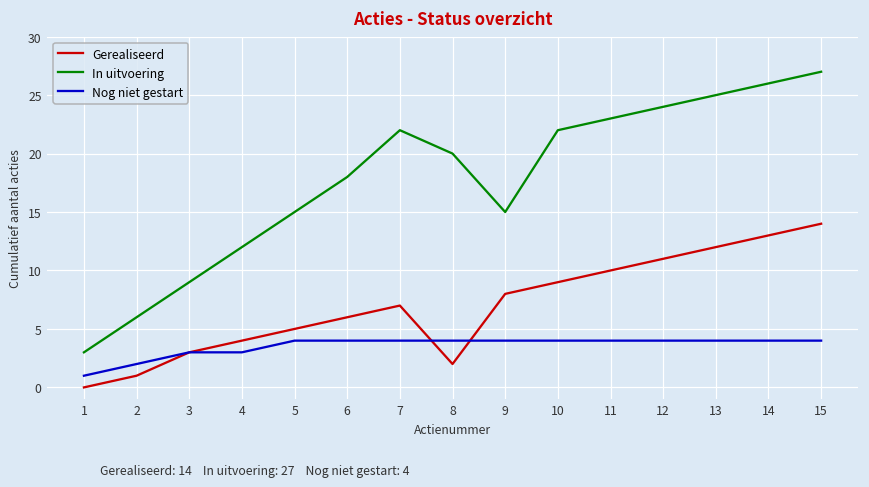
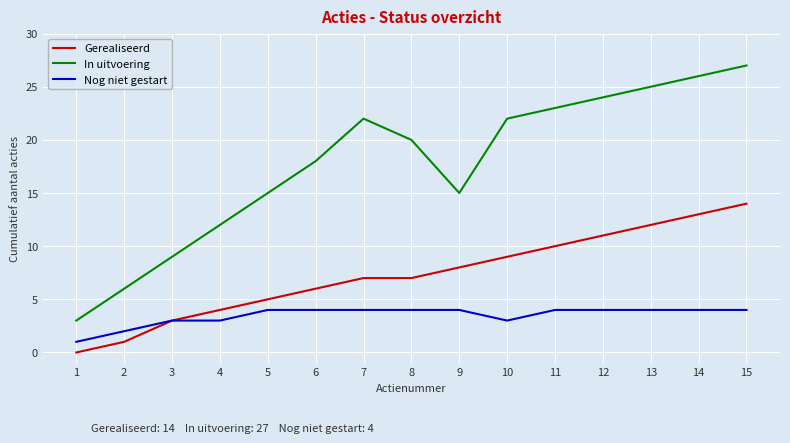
Gerealiseerd, 8: 2 -> 7
Nog niet gestart, 10: 4 -> 3
